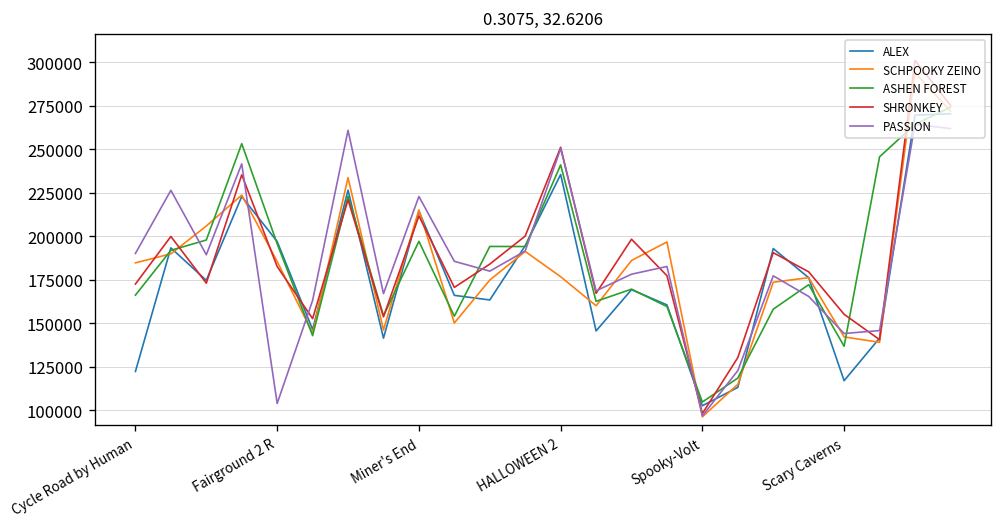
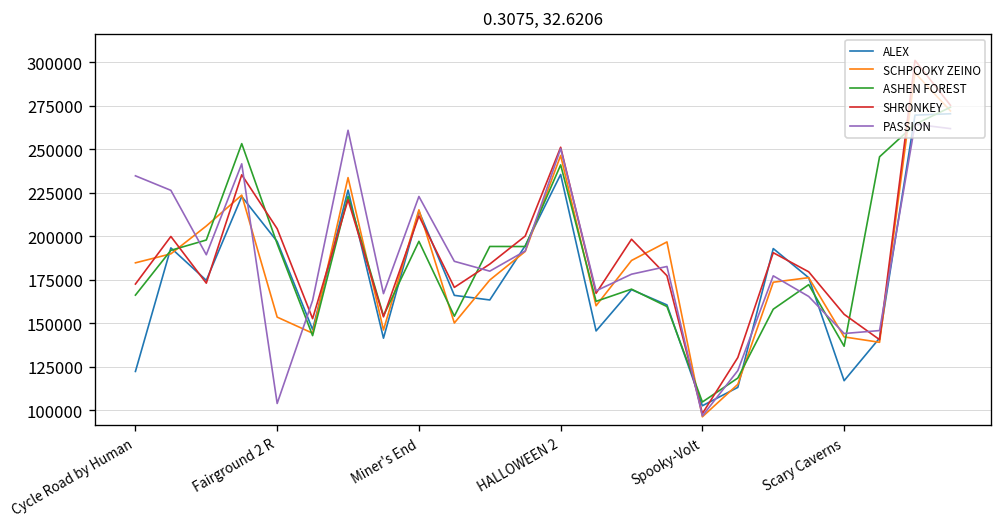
PASSION, Cycle Road by Human: 190000 -> 235000
SCHPOOKY ZEINO, Fairground 2 R: 185000 -> 153000
SHRONKEY, Fairground 2 R: 183000 -> 204000
SCHPOOKY ZEINO, HALLOWEEN 2: 177000 -> 246000
